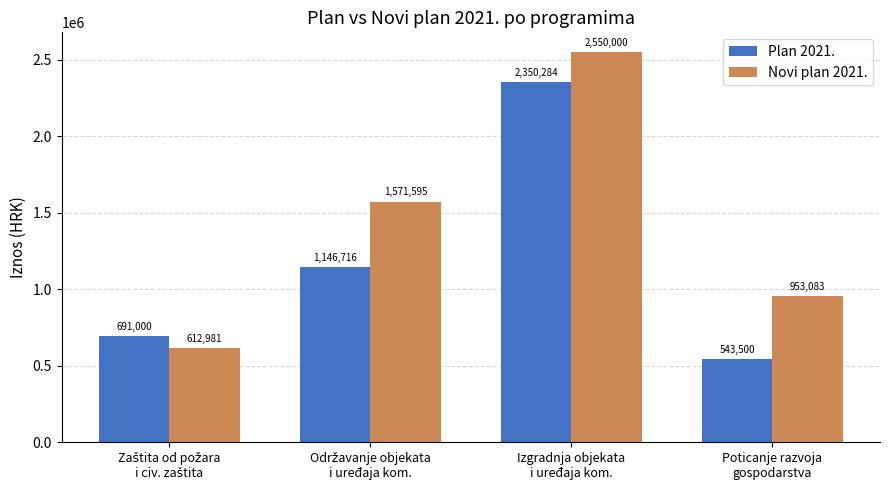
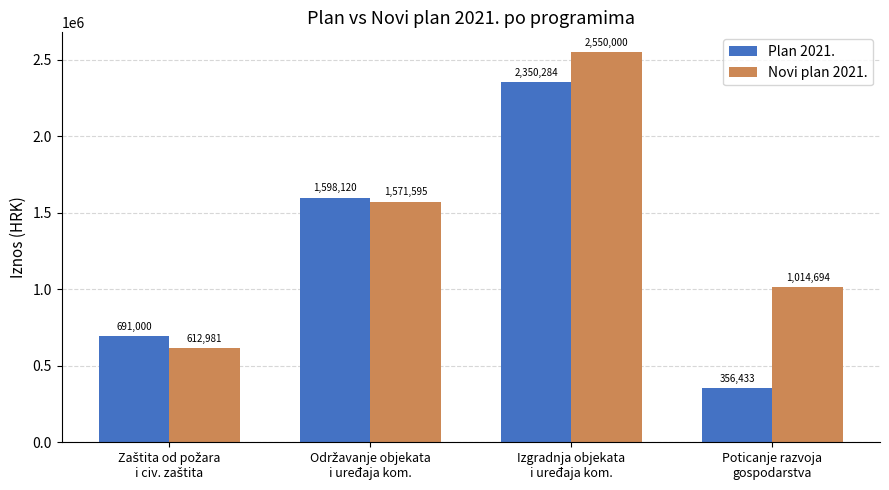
Plan 2021., Održavanje objekata i uređaja kom.: 1,146,716 -> 1,598,120
Plan 2021., Poticanje razvoja gospodarstva: 543,500 -> 356,433
Novi plan 2021., Poticanje razvoja gospodarstva: 953,083 -> 1,014,694
